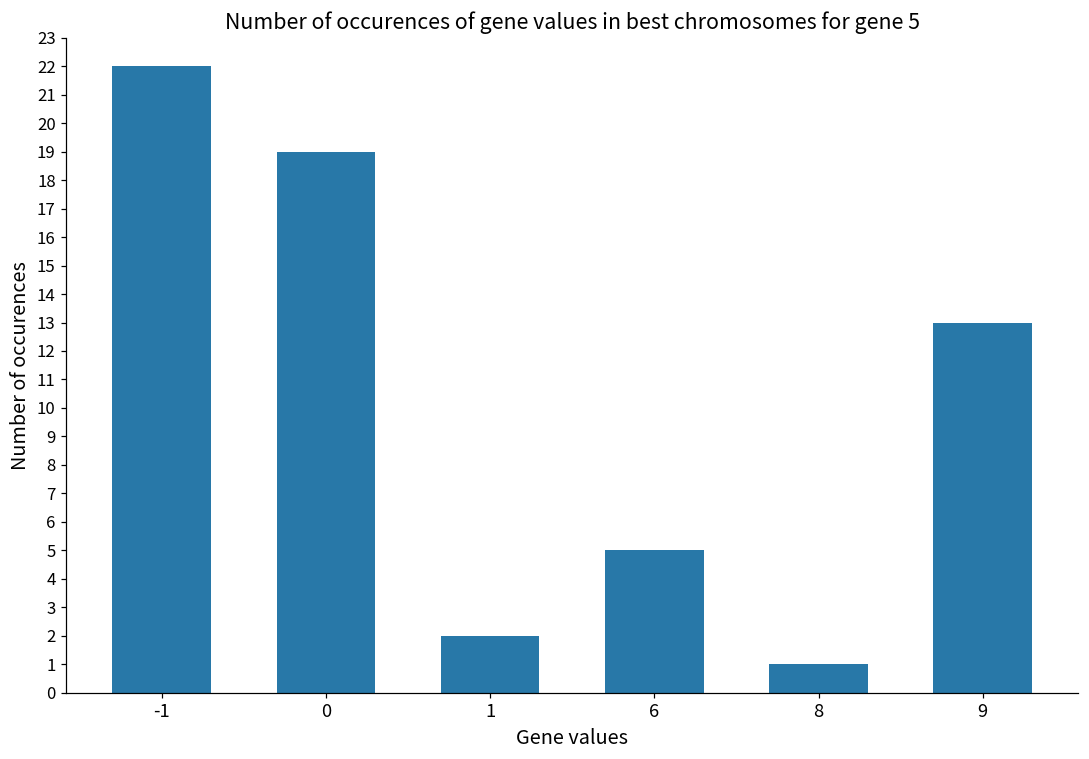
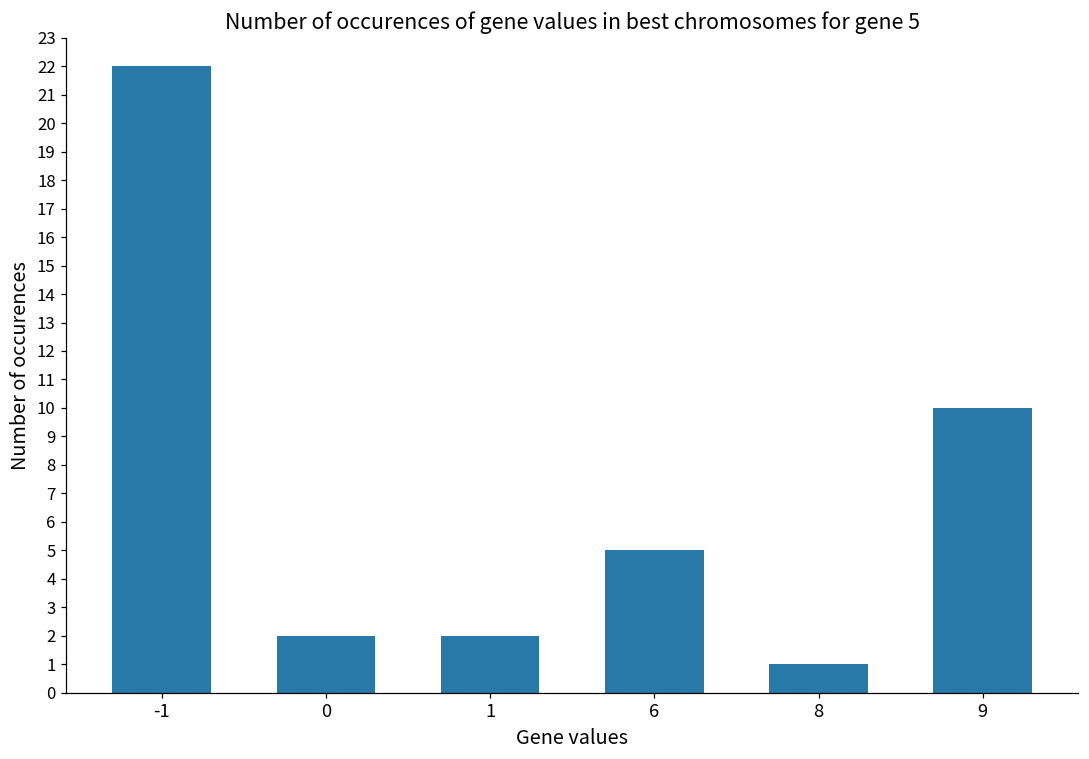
0: 19 -> 2
9: 13 -> 10
